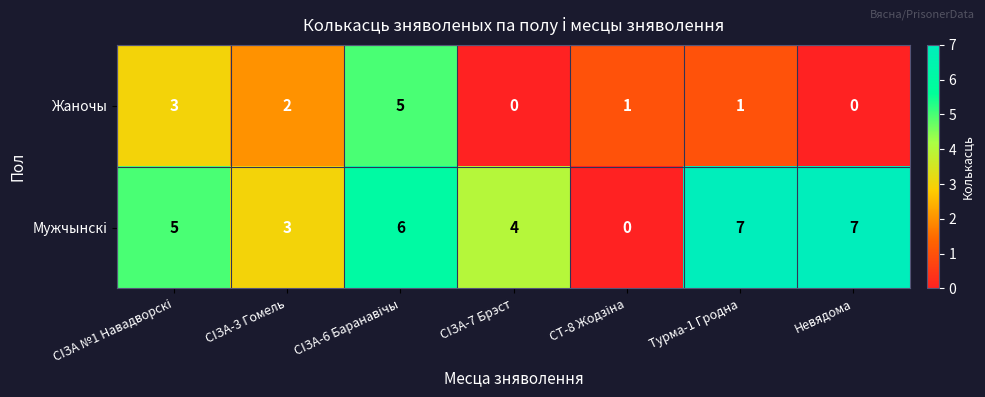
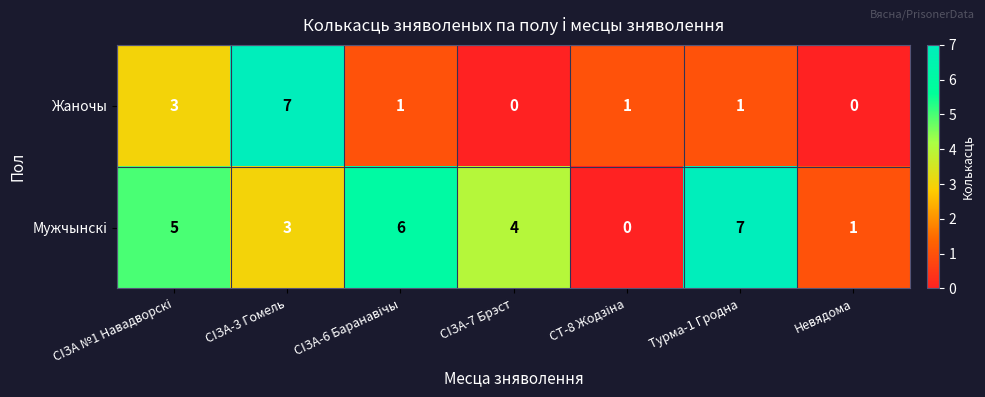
Жаночы, СІЗА-3 Гомель: 2 -> 7
Жаночы, СІЗА-6 Баранавічы: 5 -> 1
Мужчынскі, Невядома: 7 -> 1
